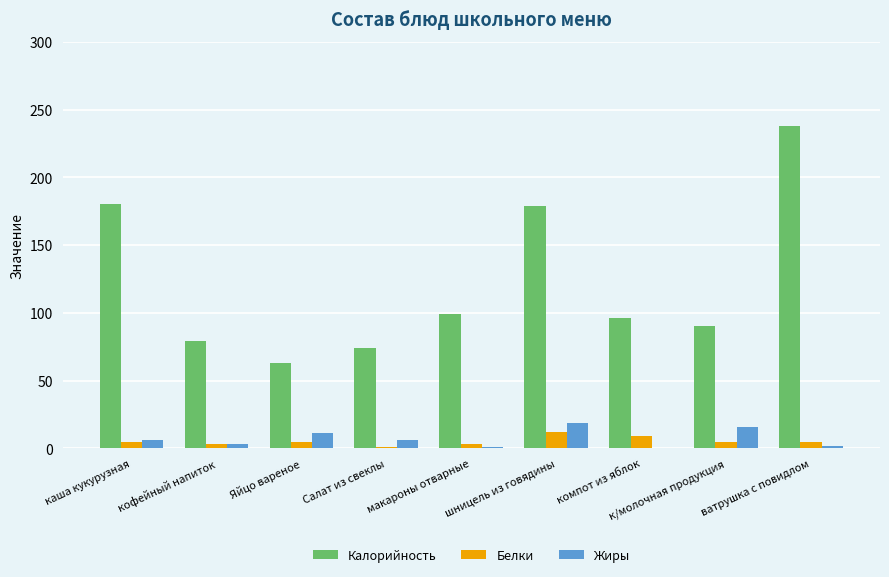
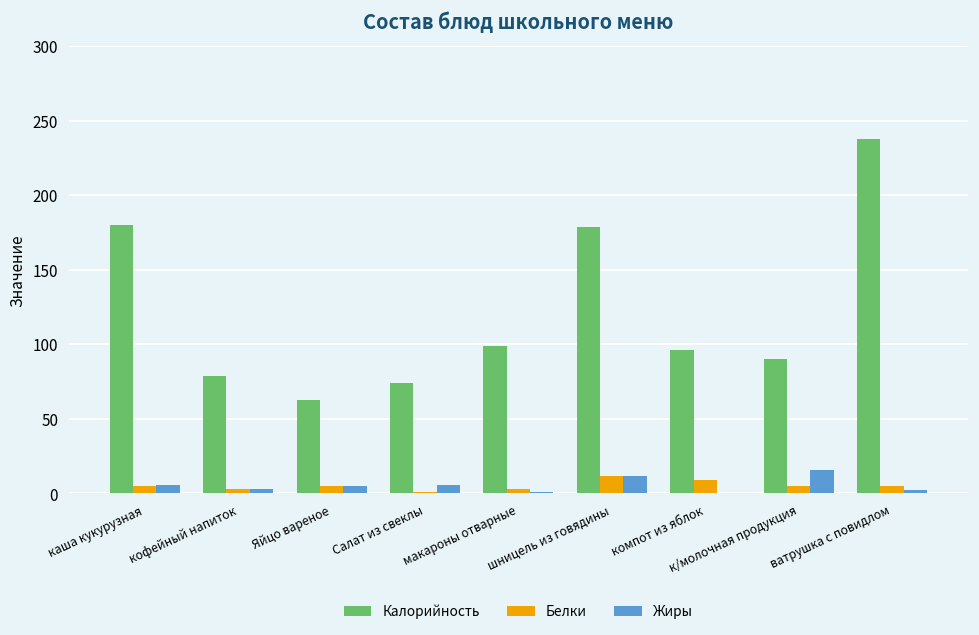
Жиры, Яйцо вареное: 11 -> 5
Жиры, шницель из говядины: 19 -> 12
